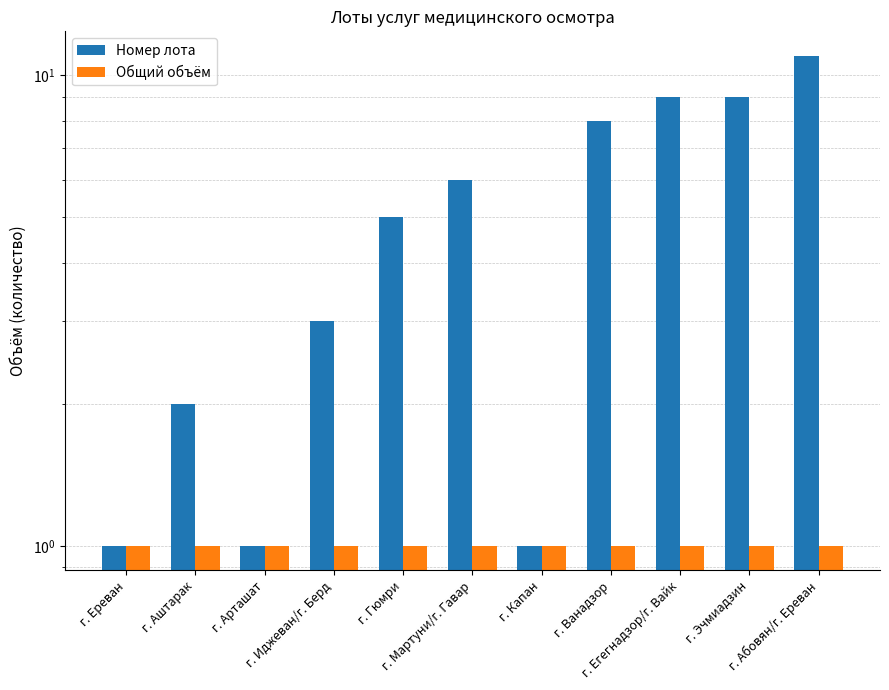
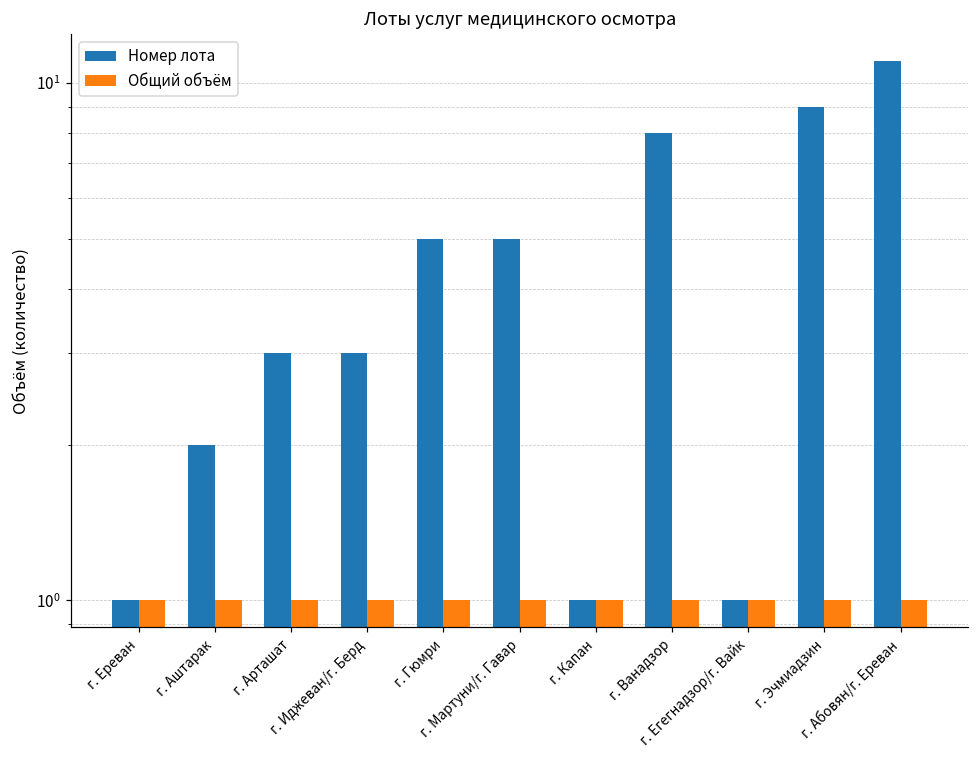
Номер лота, г. Арташат: 1 -> 3
Номер лота, г. Мартуни/г. Гавар: 6 -> 5
Номер лота, г. Егегнадзор/г. Вайк: 9 -> 1
